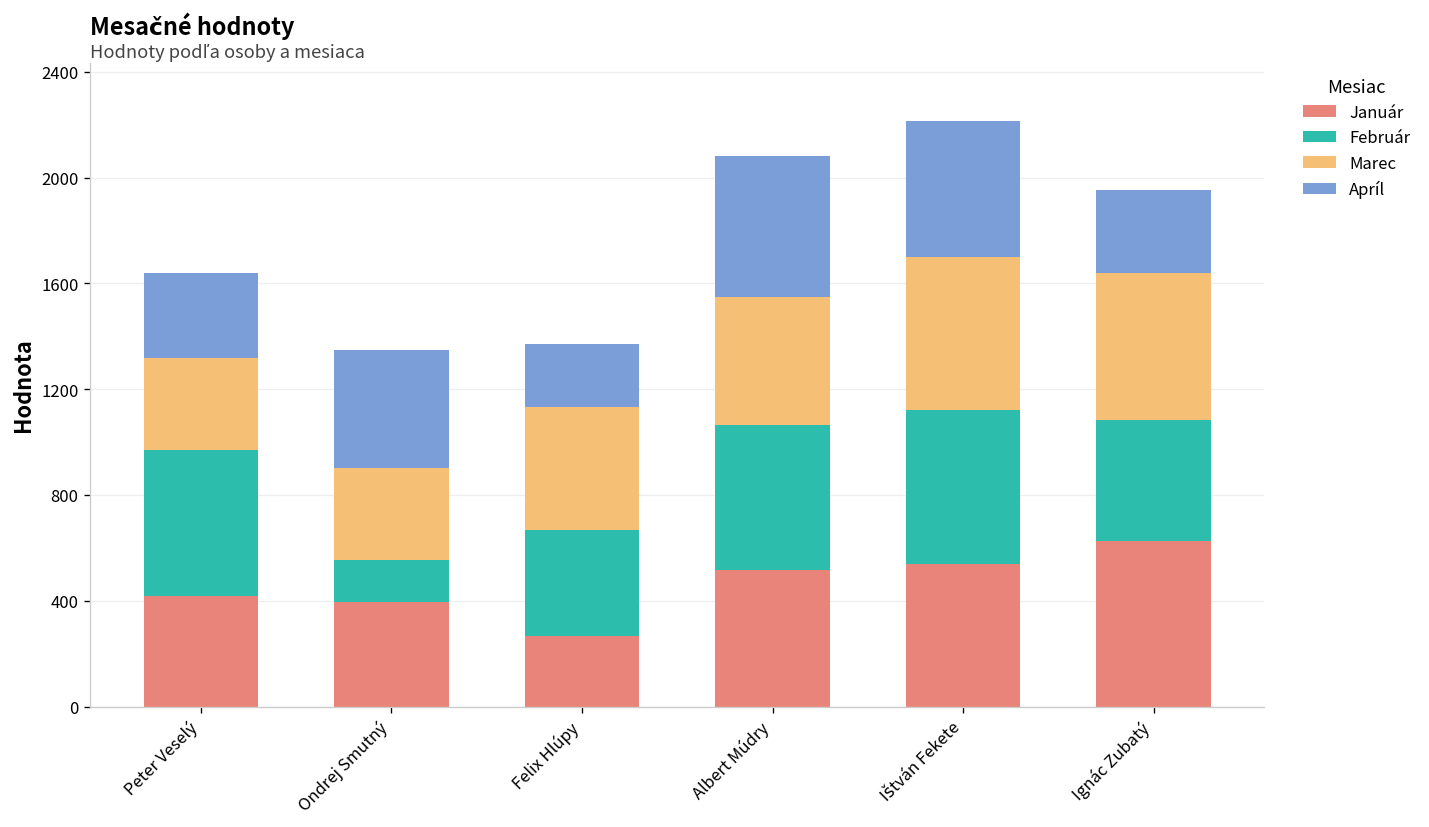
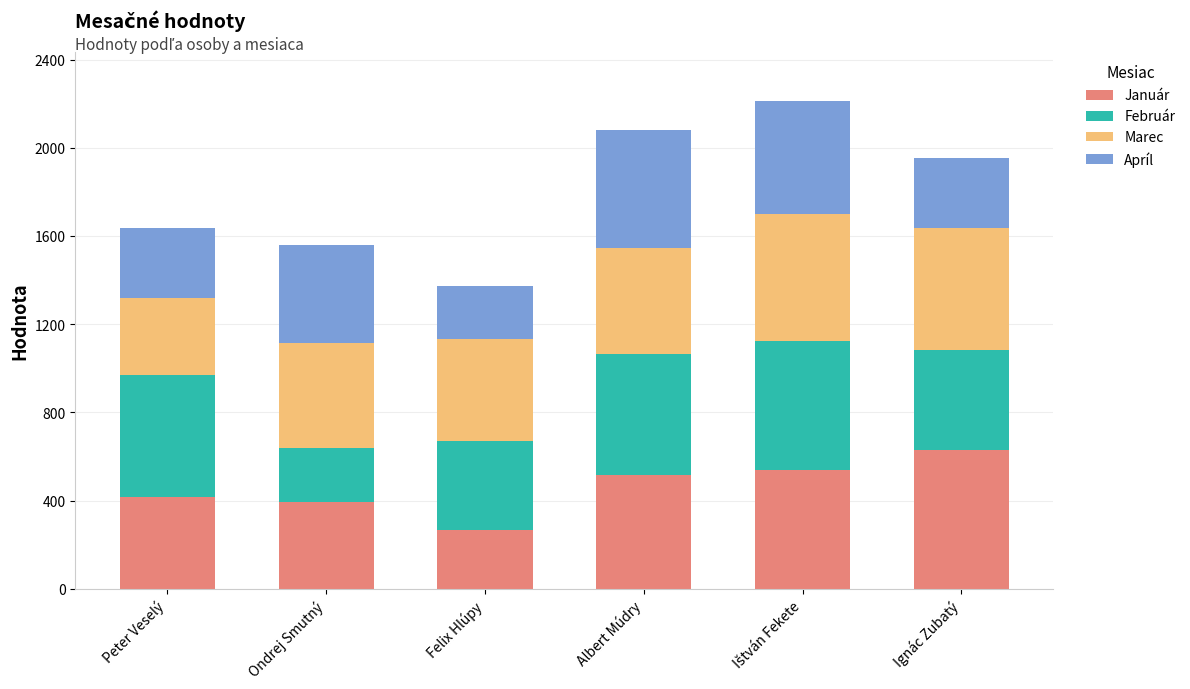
Február, Ondrej Smutný: 160 -> 240
Marec, Ondrej Smutný: 350 -> 480
